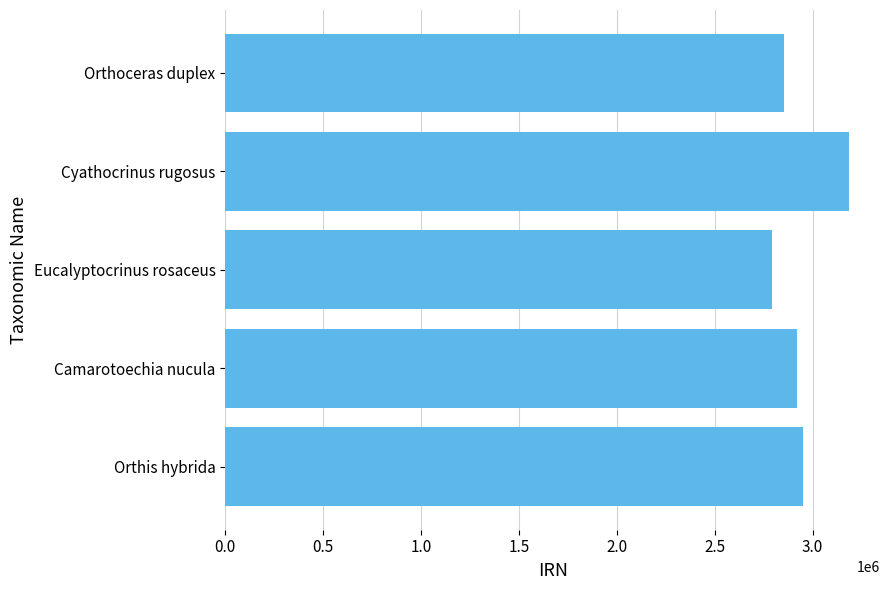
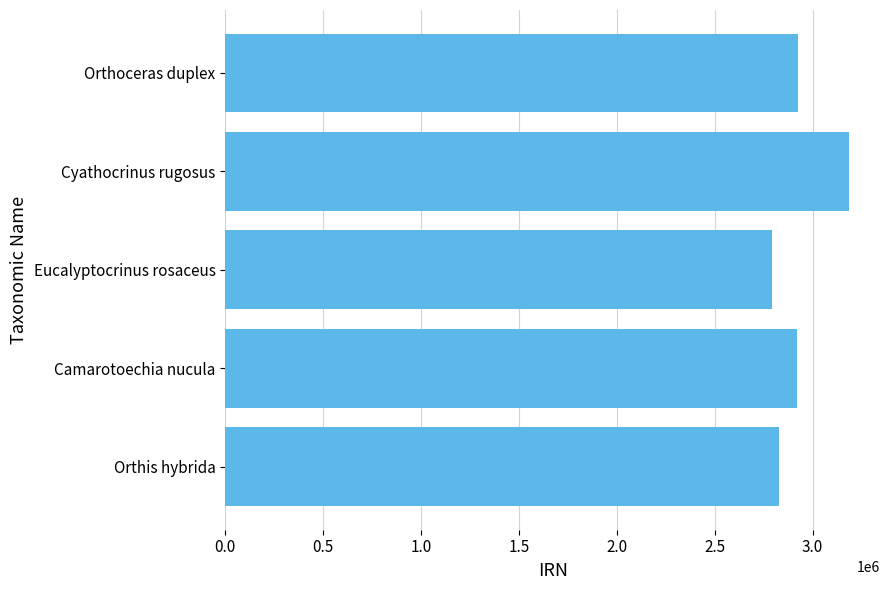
Orthoceras duplex: 2850000 -> 2930000
Orthis hybrida: 2950000 -> 2830000
